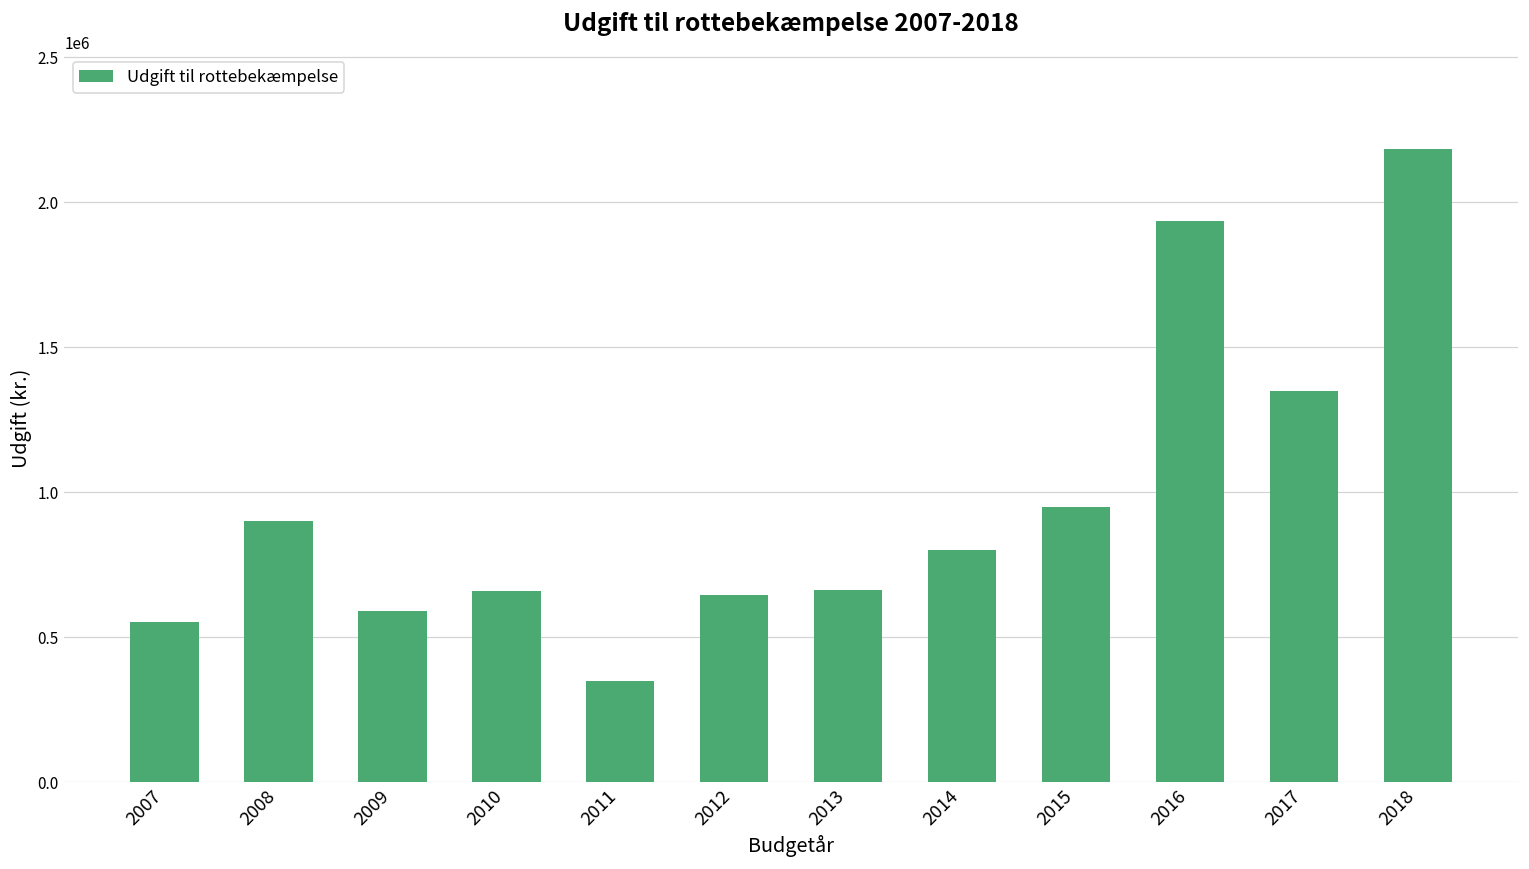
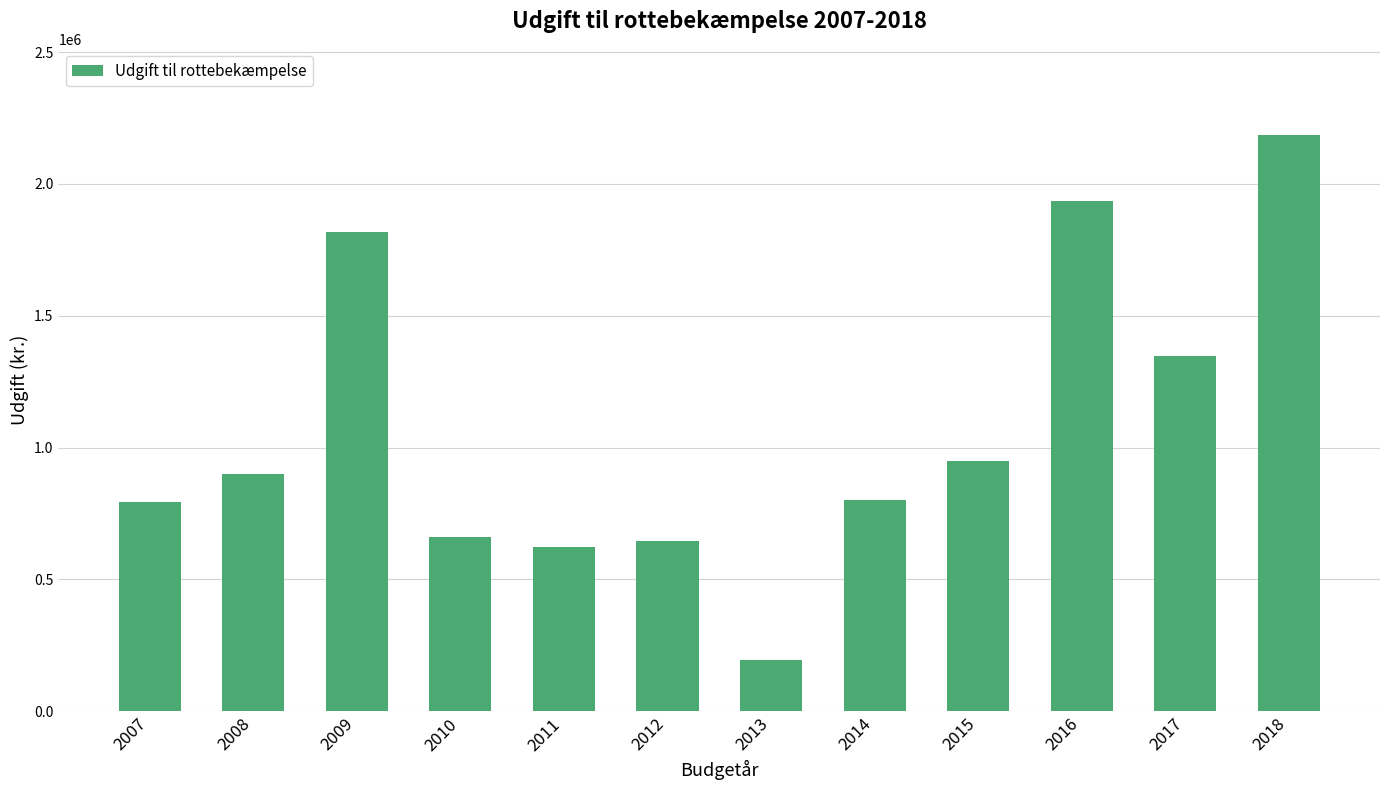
2007: 550000 -> 790000
2009: 590000 -> 1820000
2011: 350000 -> 620000
2013: 660000 -> 190000
